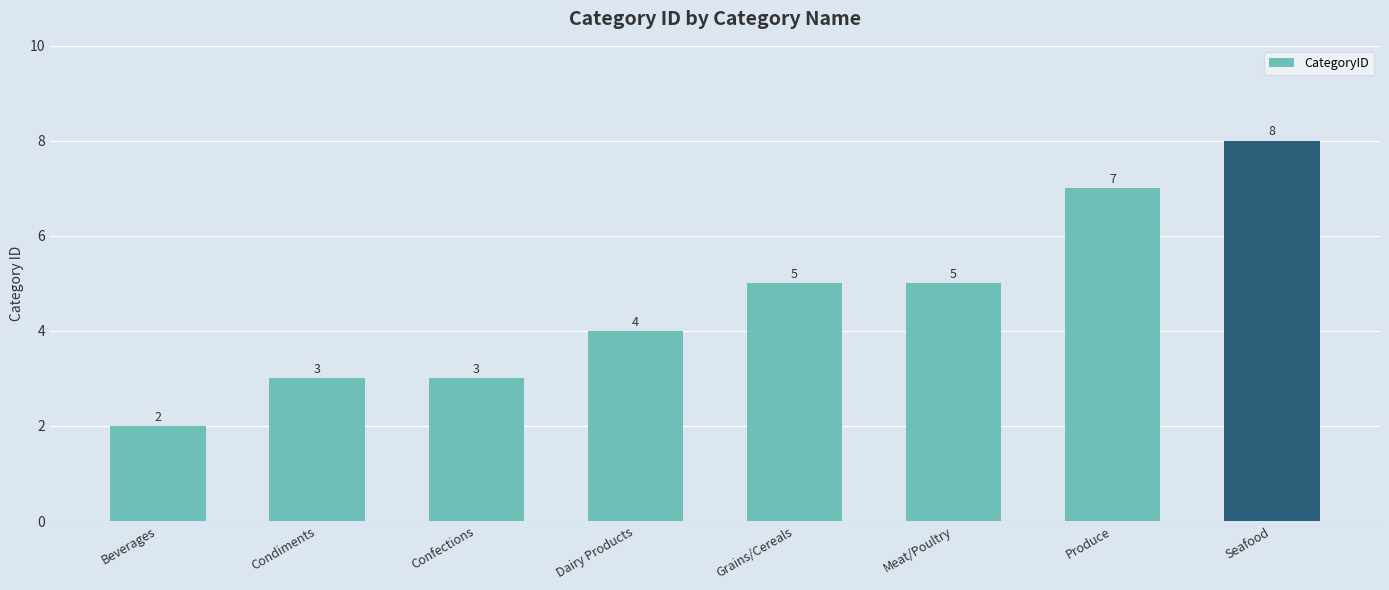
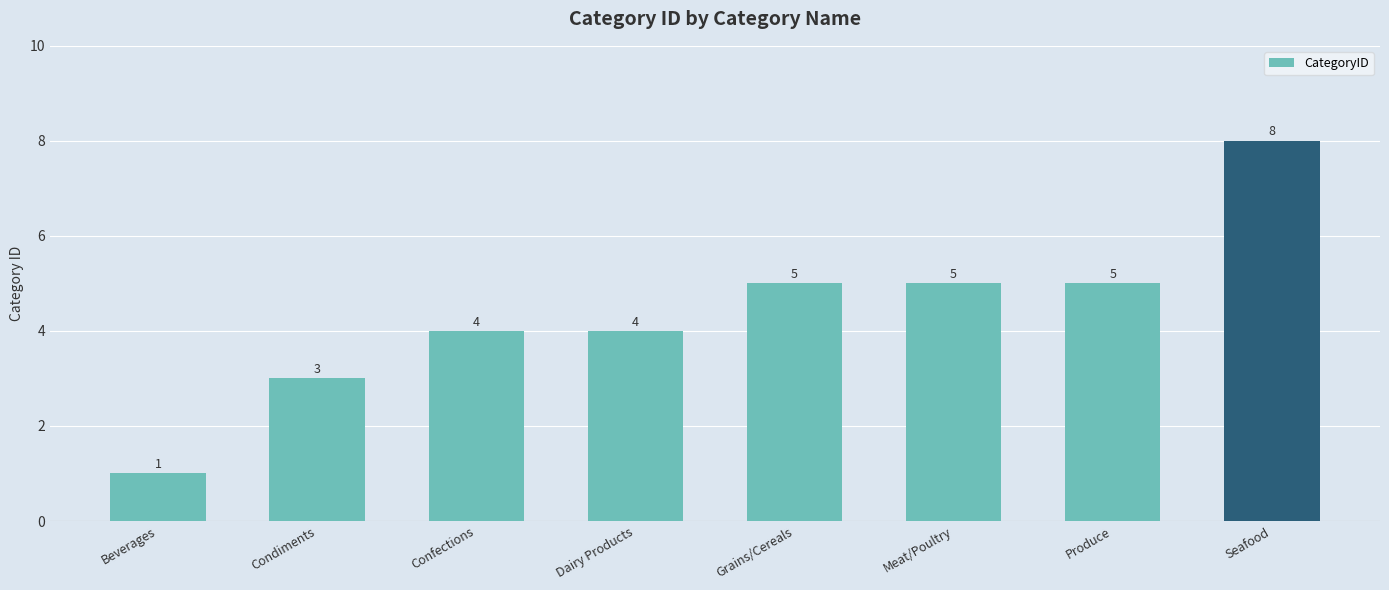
Beverages: 2 -> 1
Confections: 3 -> 4
Produce: 7 -> 5
